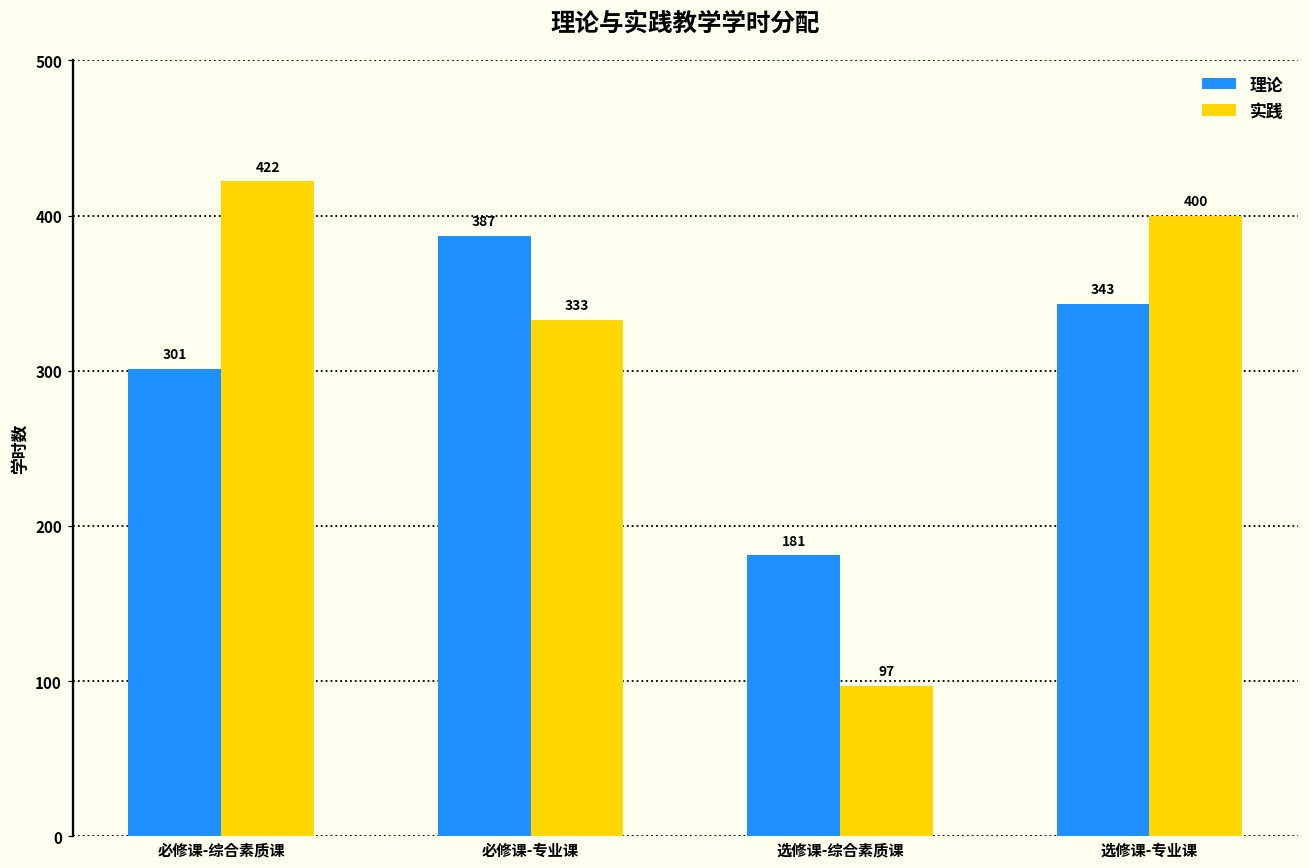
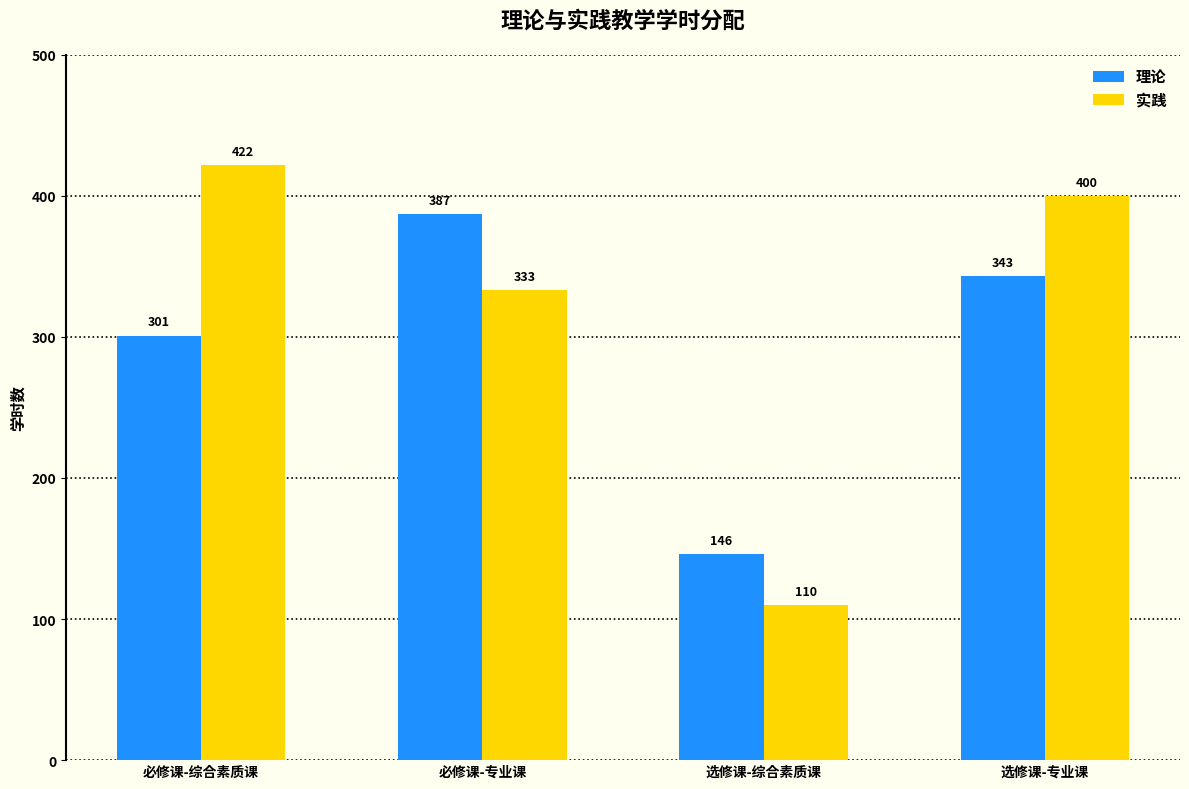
理论, 选修课-综合素质课: 181 -> 146
实践, 选修课-综合素质课: 97 -> 110
